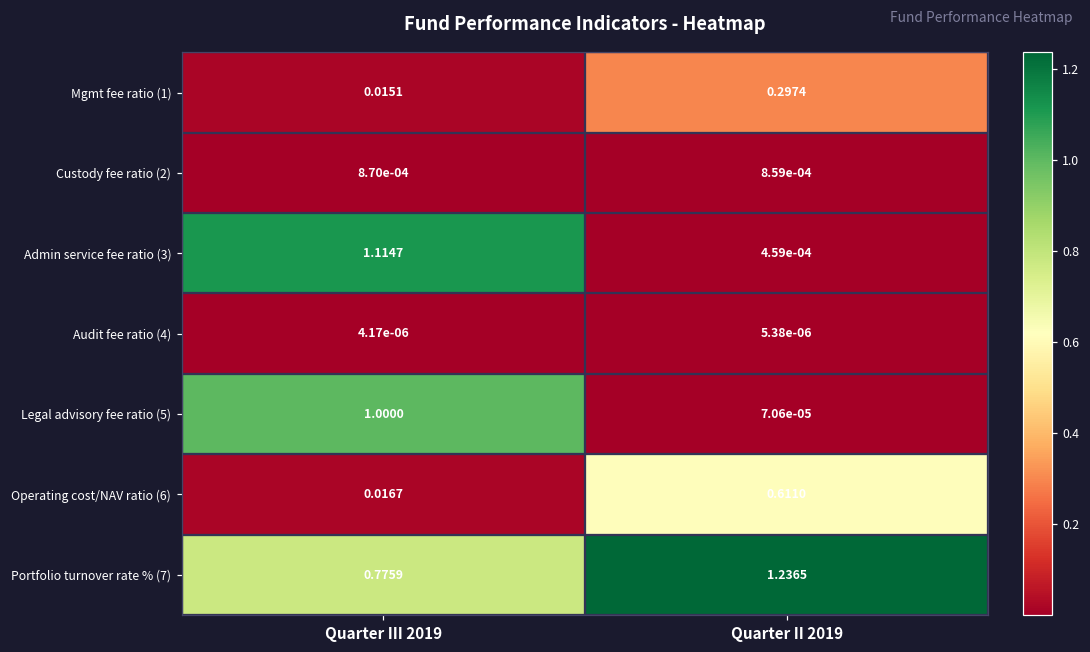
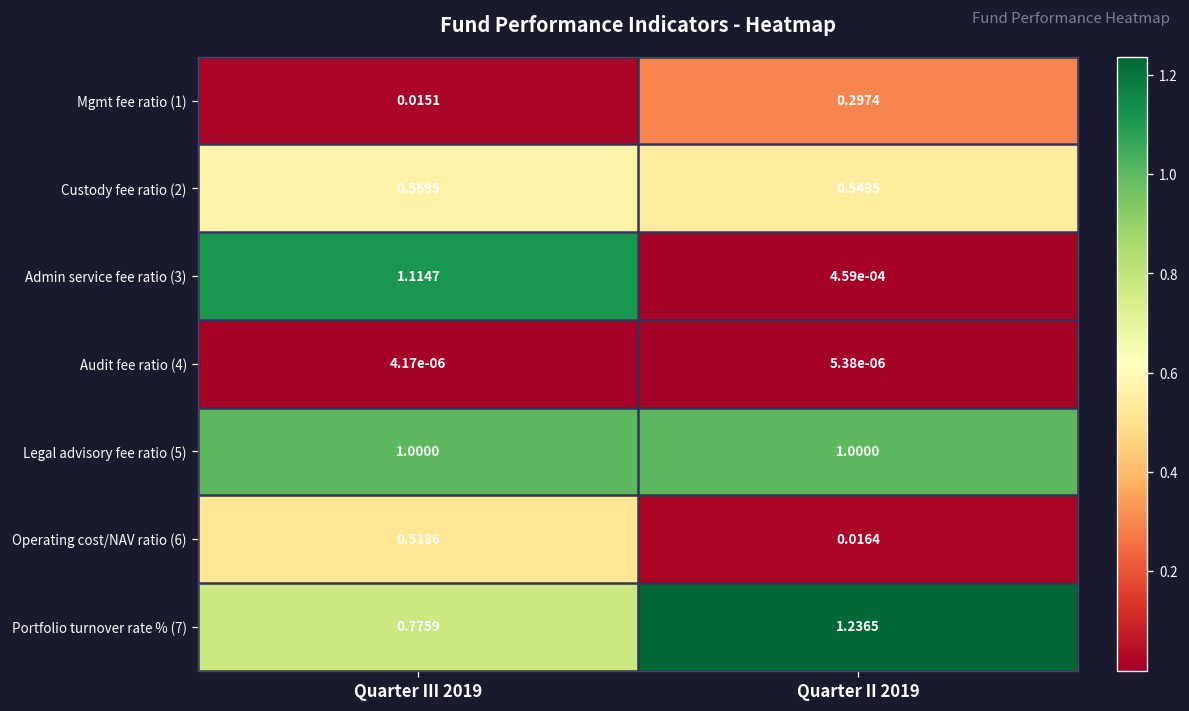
Custody fee ratio (2), Quarter III 2019: 8.70e-04 -> 0.5695
Custody fee ratio (2), Quarter II 2019: 8.59e-04 -> 0.5435
Legal advisory fee ratio (5), Quarter II 2019: 7.06e-05 -> 1.0000
Operating cost/NAV ratio (6), Quarter III 2019: 0.0167 -> 0.5186
Operating cost/NAV ratio (6), Quarter II 2019: 0.6110 -> 0.0164
